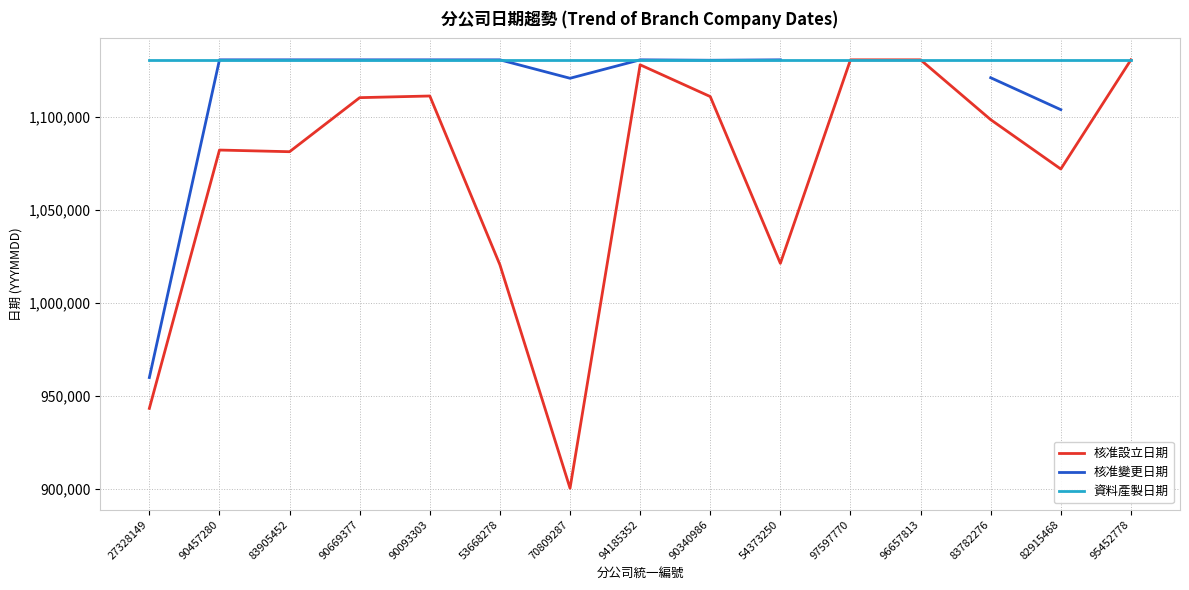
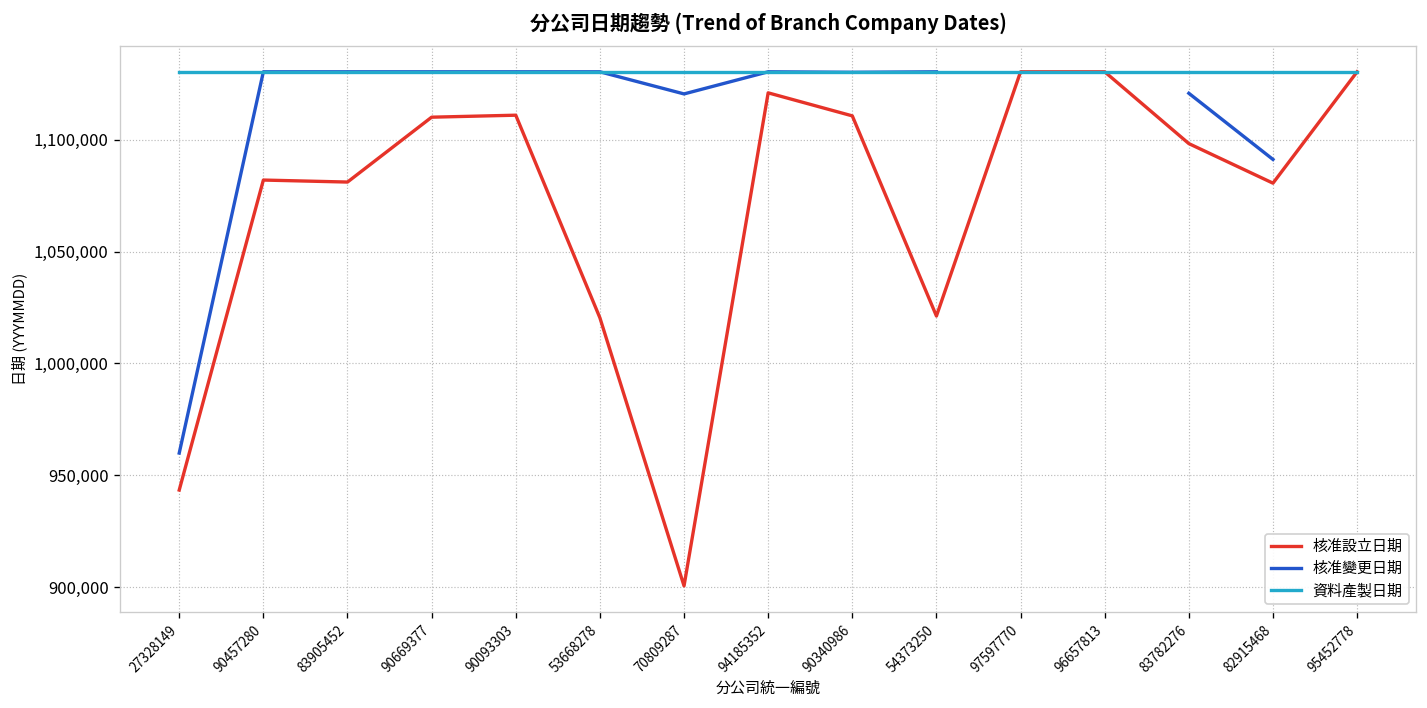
核准設立日期, 94185352: 1,128,000 -> 1,121,000
核准設立日期, 82915468: 1,072,000 -> 1,081,000
核准變更日期, 82915468: 1,104,000 -> 1,091,000
